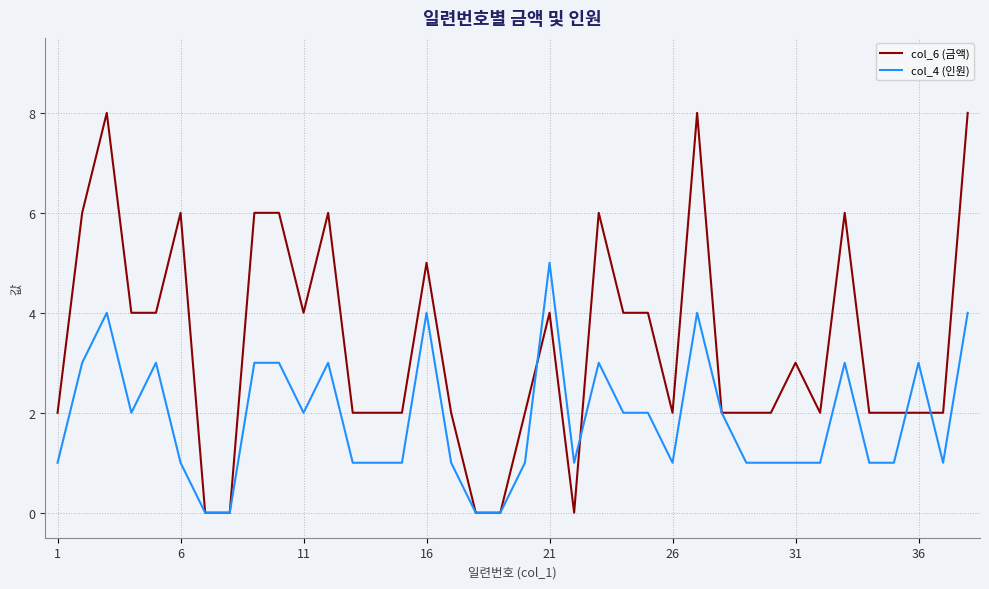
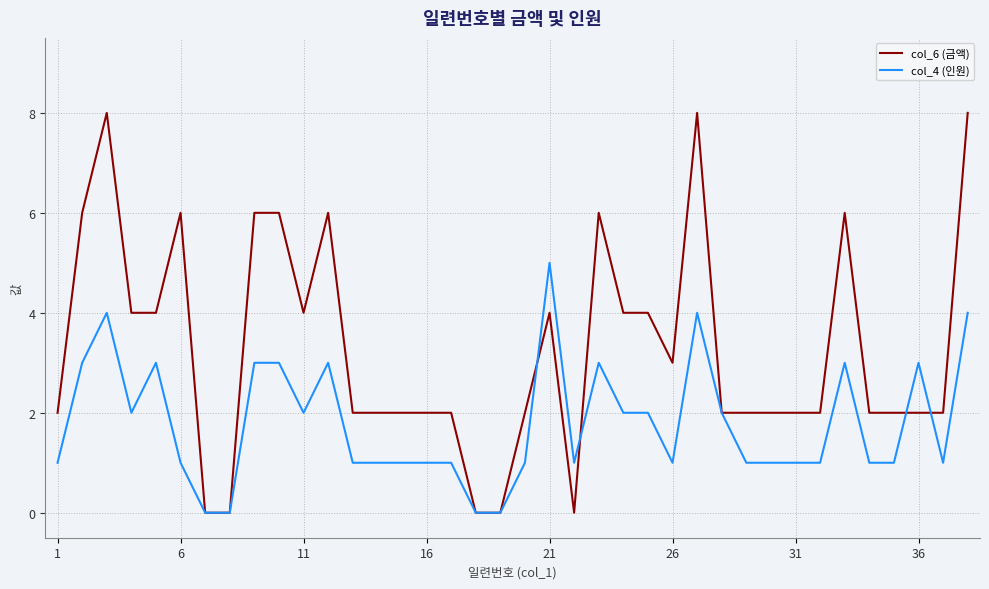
col_6 (금액), 16: 5 -> 2
col_4 (인원), 16: 4 -> 1
col_6 (금액), 26: 2 -> 3
col_6 (금액), 31: 3 -> 2
